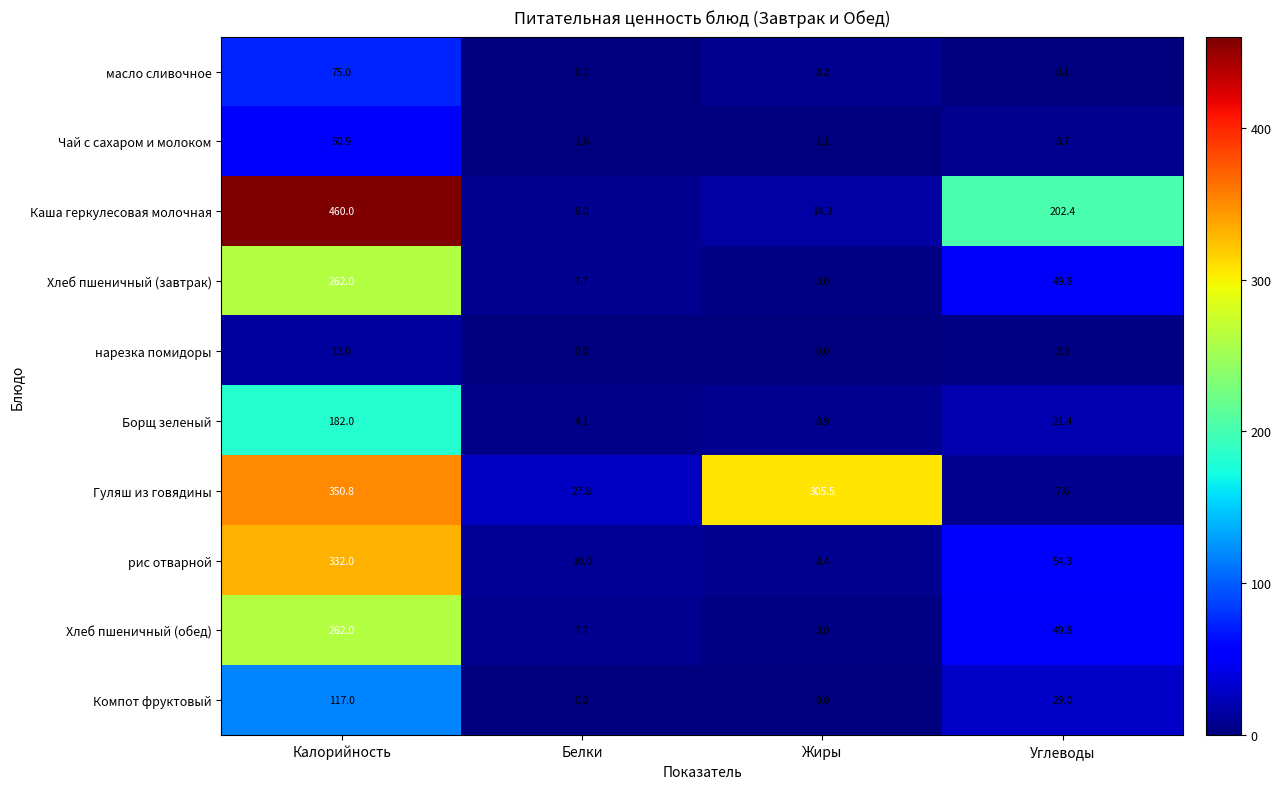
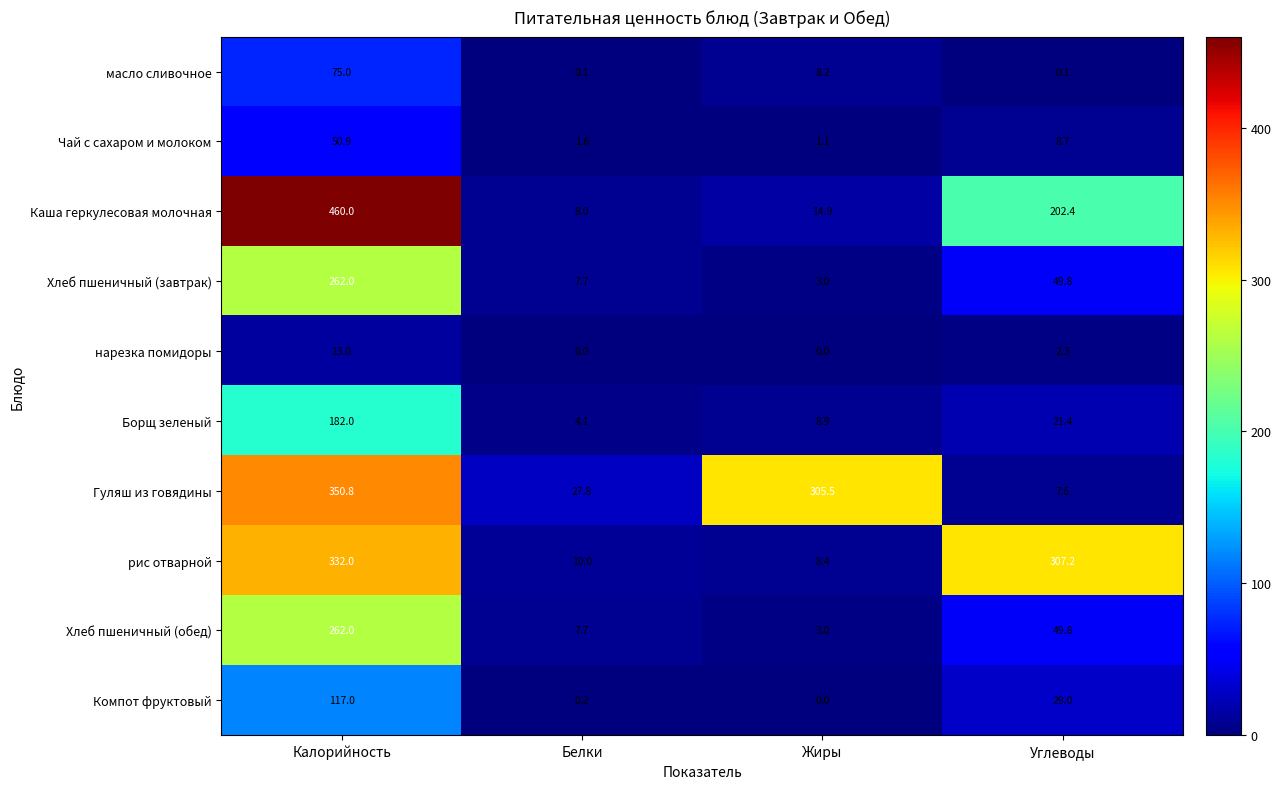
рис отварной, Углеводы: 54.3 -> 307.2
